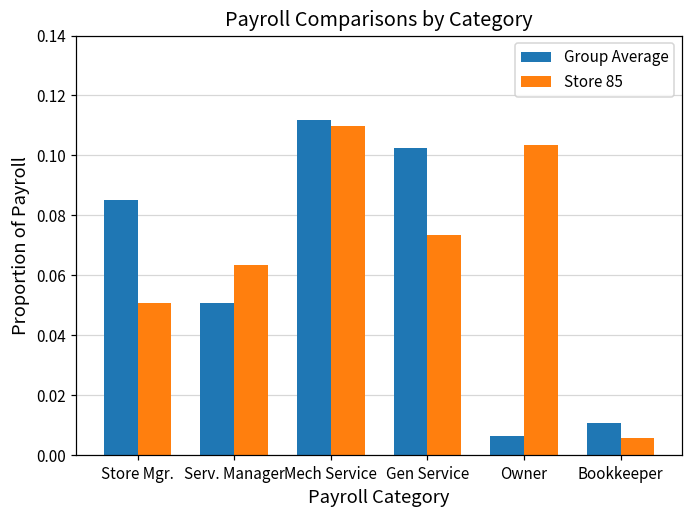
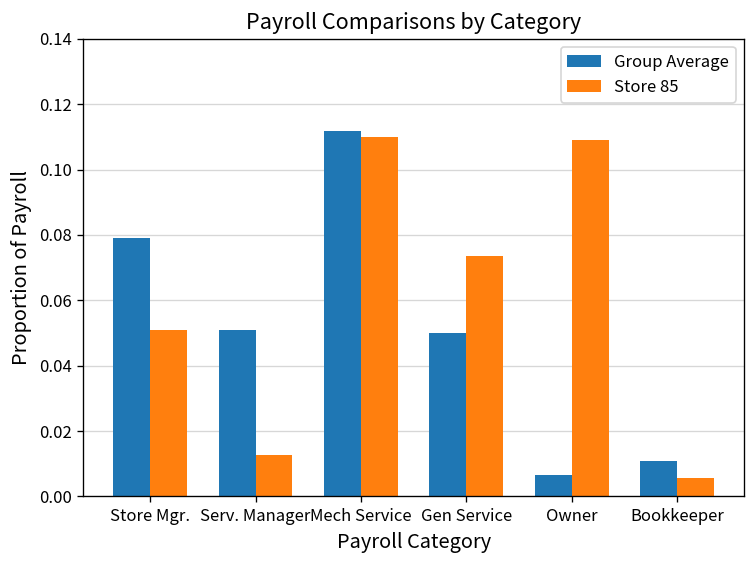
Group Average, Store Mgr.: 0.085 -> 0.079
Store 85, Serv. Manager: 0.063 -> 0.013
Group Average, Gen Service: 0.103 -> 0.050
Store 85, Owner: 0.103 -> 0.109
